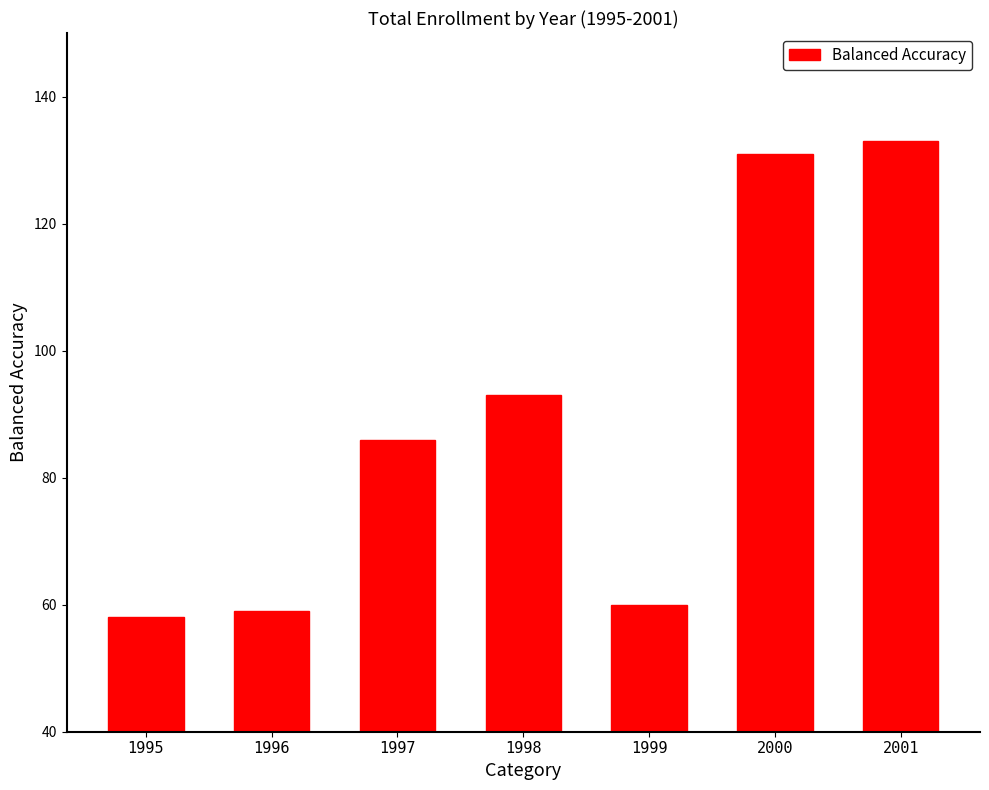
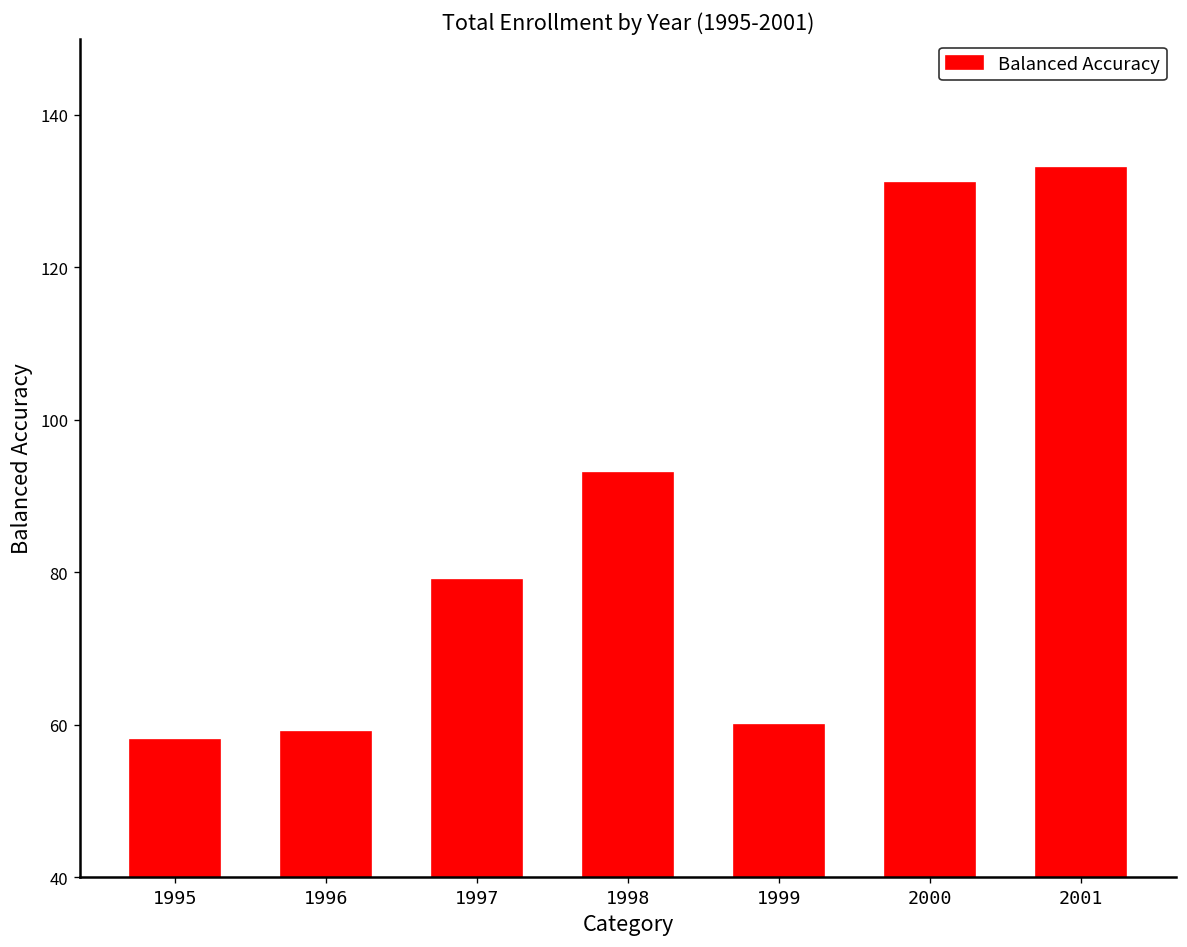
1997: 86 -> 79
